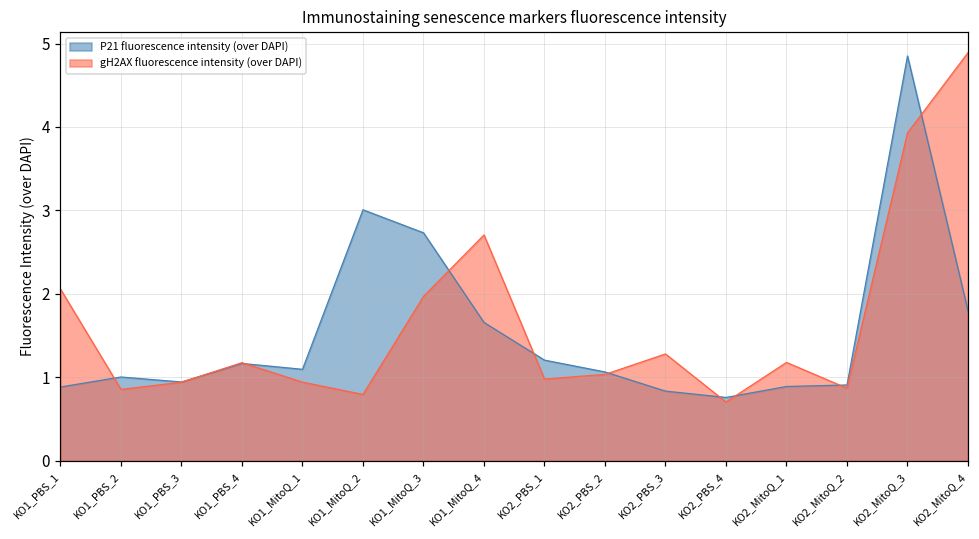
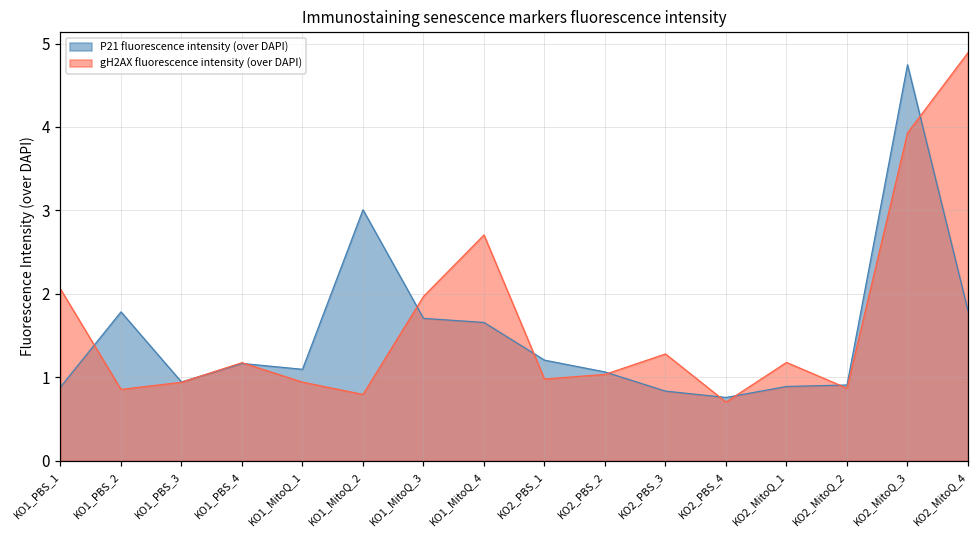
P21 fluorescence intensity (over DAPI), KO1_PBS_2: 1.0 -> 1.8
P21 fluorescence intensity (over DAPI), KO1_MitoQ_3: 2.7 -> 1.7
P21 fluorescence intensity (over DAPI), KO2_MitoQ_3: 4.9 -> 4.7
